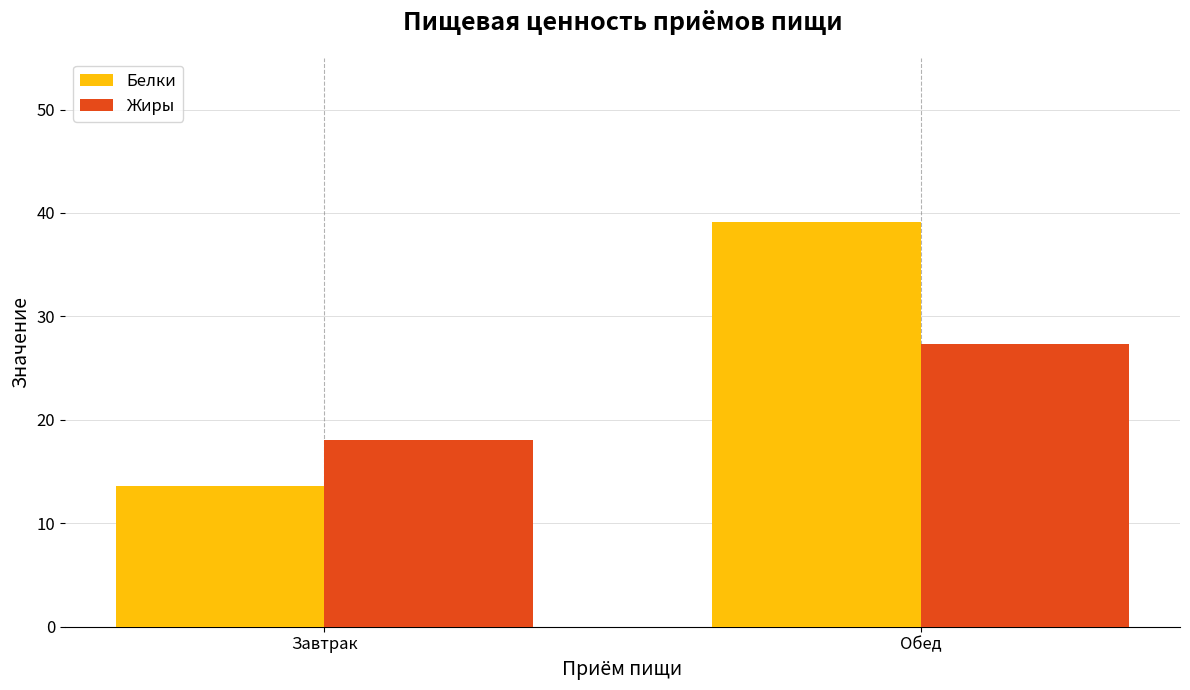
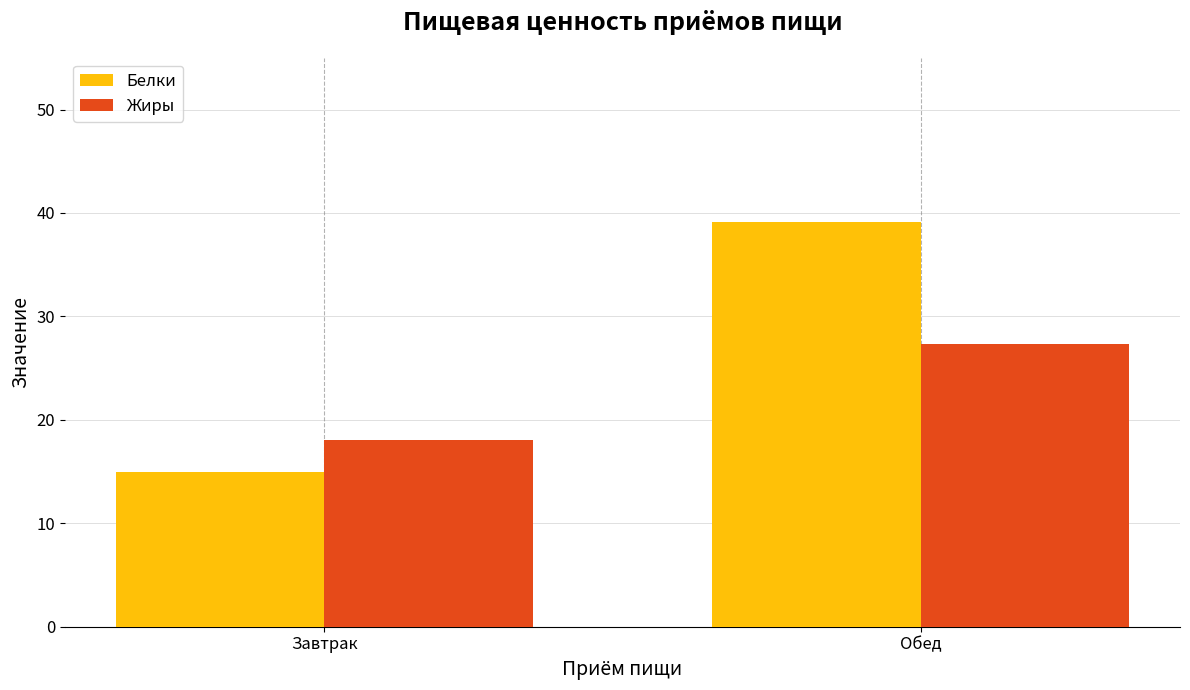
Белки, Завтрак: 13.6 -> 14.9
